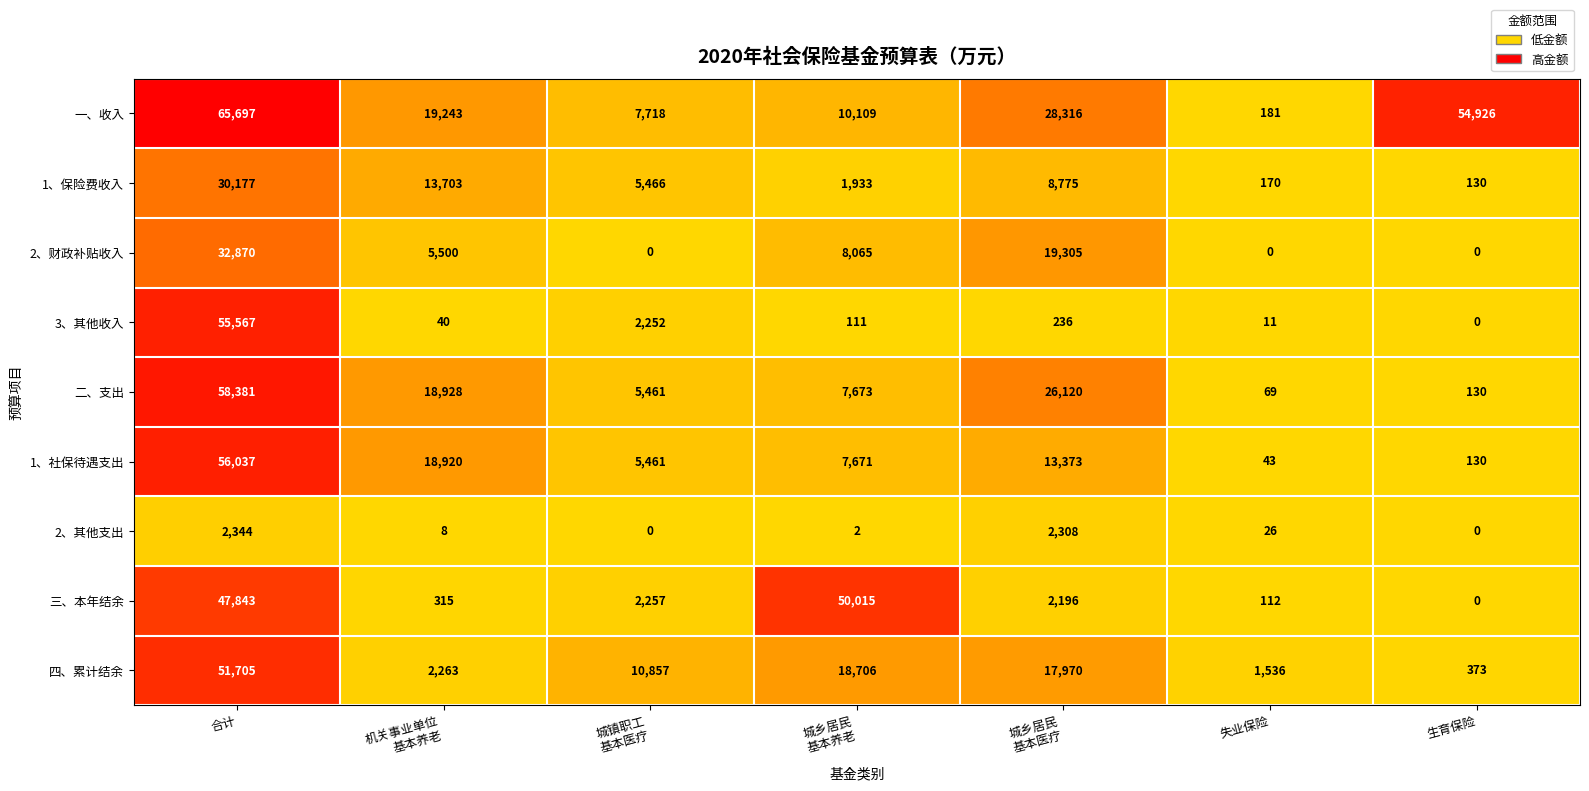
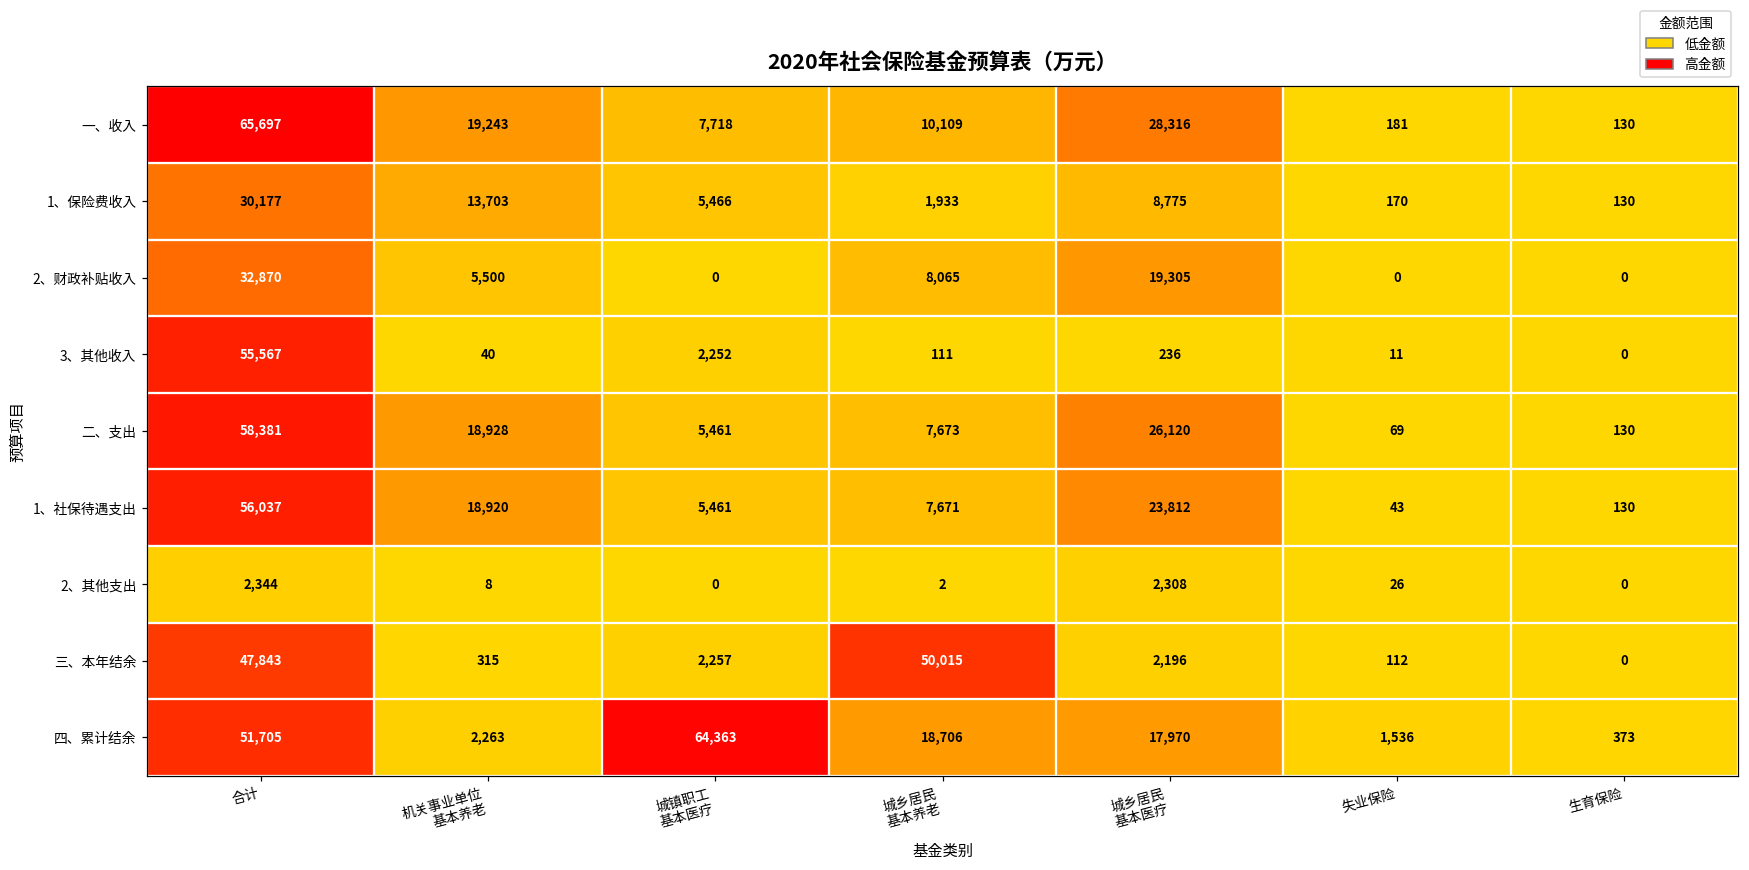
一、收入, 生育保险: 54,926 -> 130
1、社保待遇支出, 城乡居民 基本医疗: 13,373 -> 23,812
四、累计结余, 城镇职工 基本医疗: 10,857 -> 64,363
